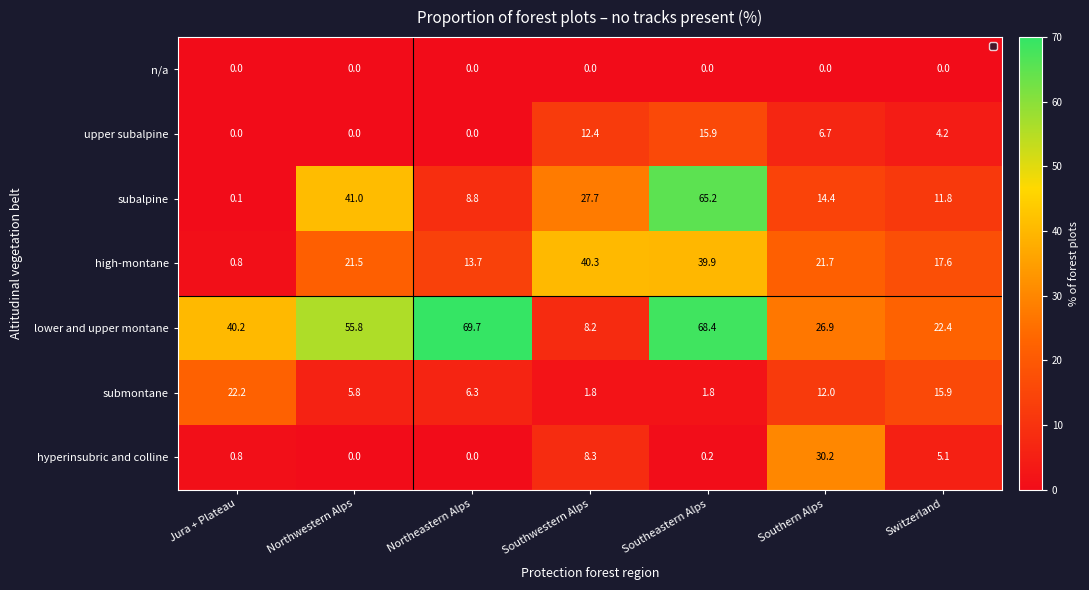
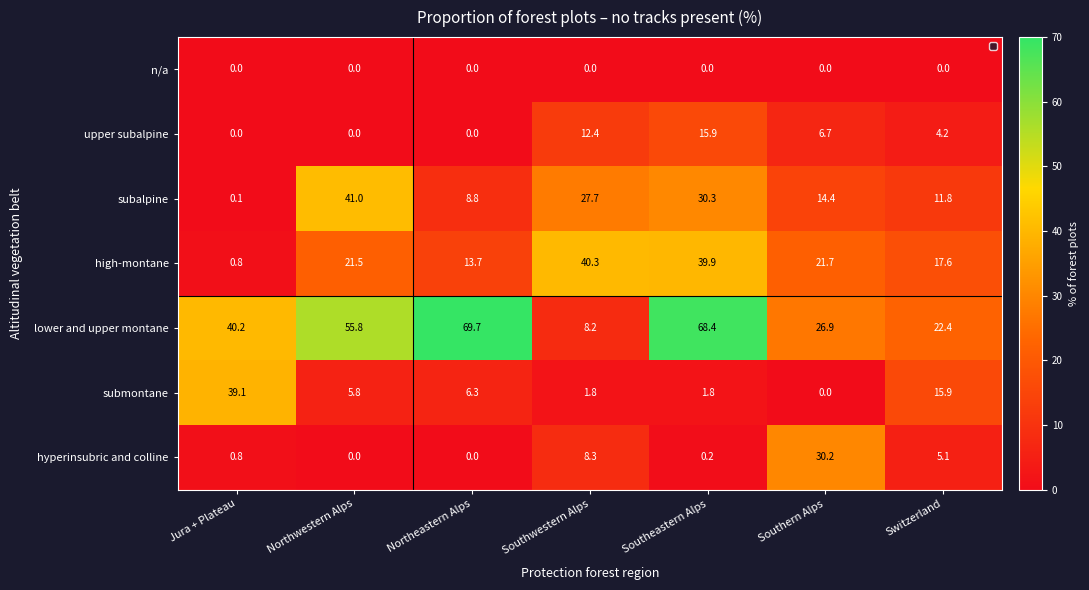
subalpine, Southeastern Alps: 65.2 -> 30.3
submontane, Jura + Plateau: 22.2 -> 39.1
submontane, Southern Alps: 12.0 -> 0.0
